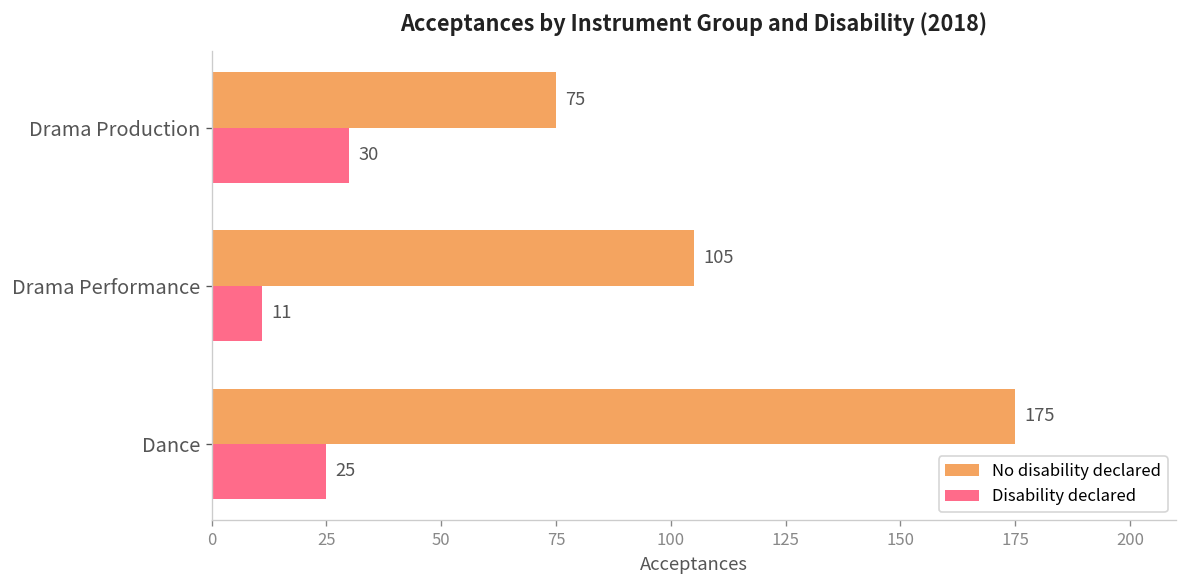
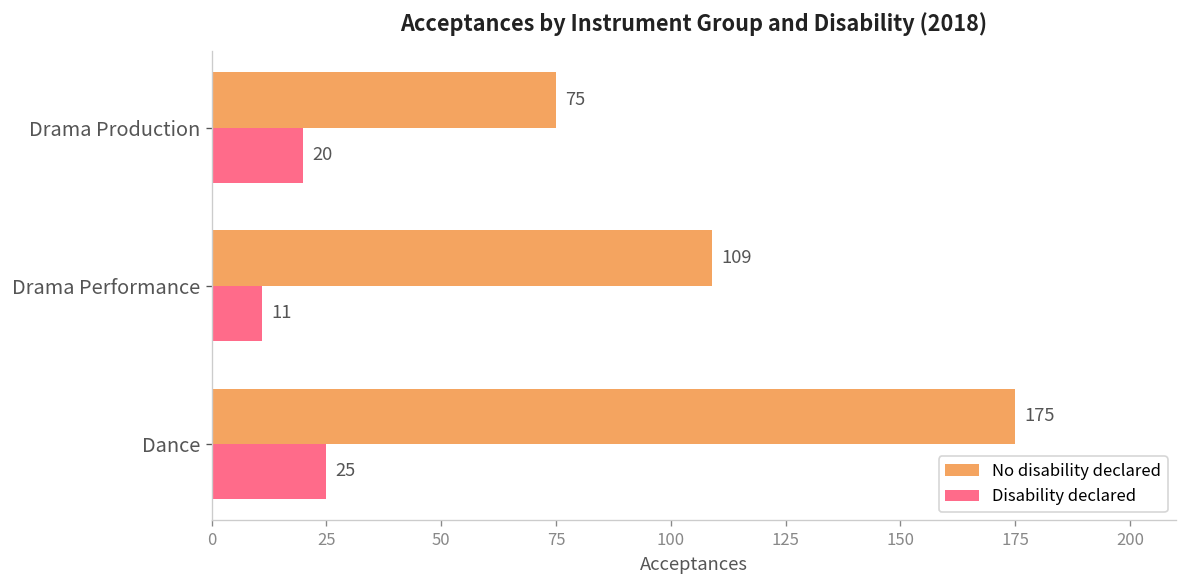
Disability declared, Drama Production: 30 -> 20
No disability declared, Drama Performance: 105 -> 109
